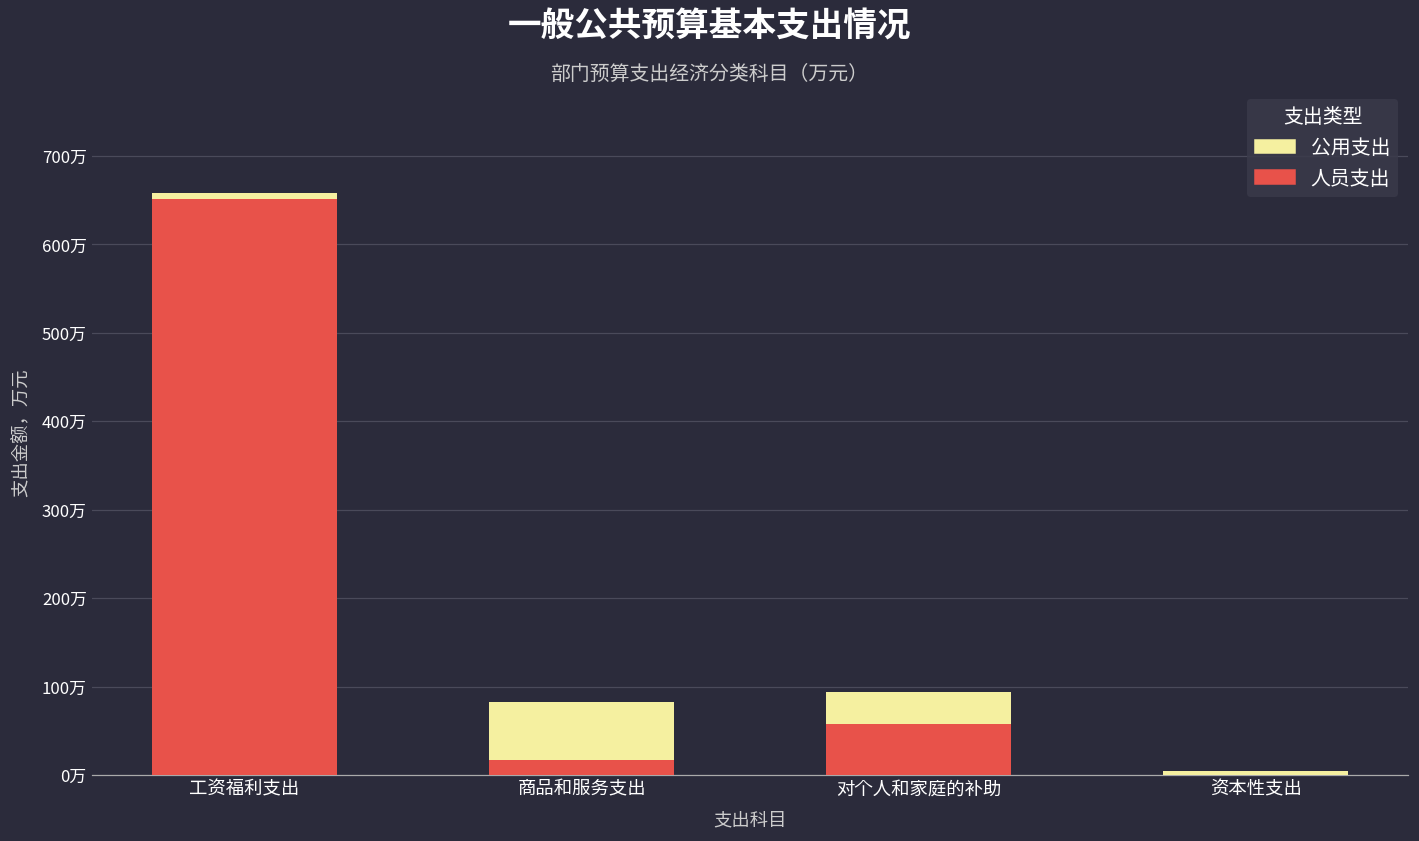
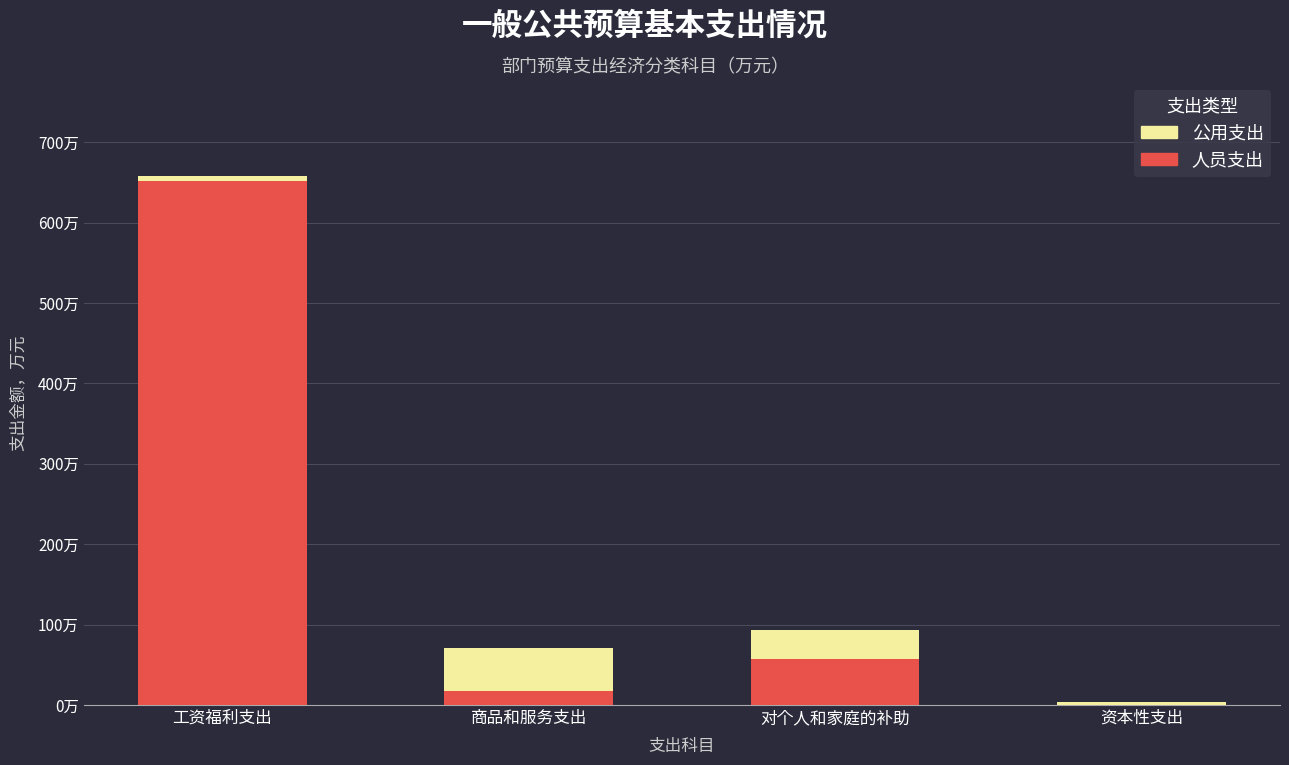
公用支出, 商品和服务支出: 60万 -> 50万
